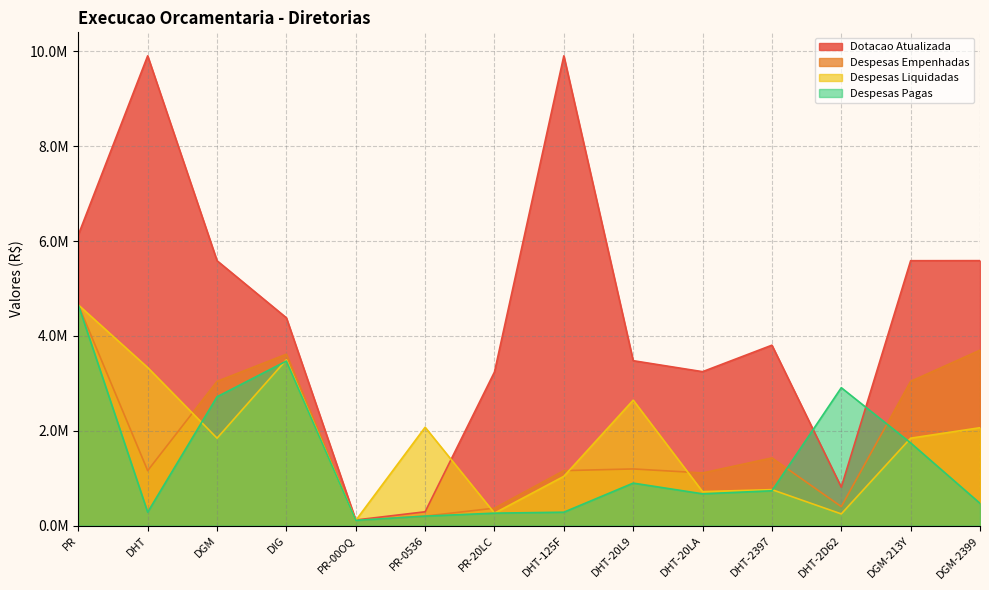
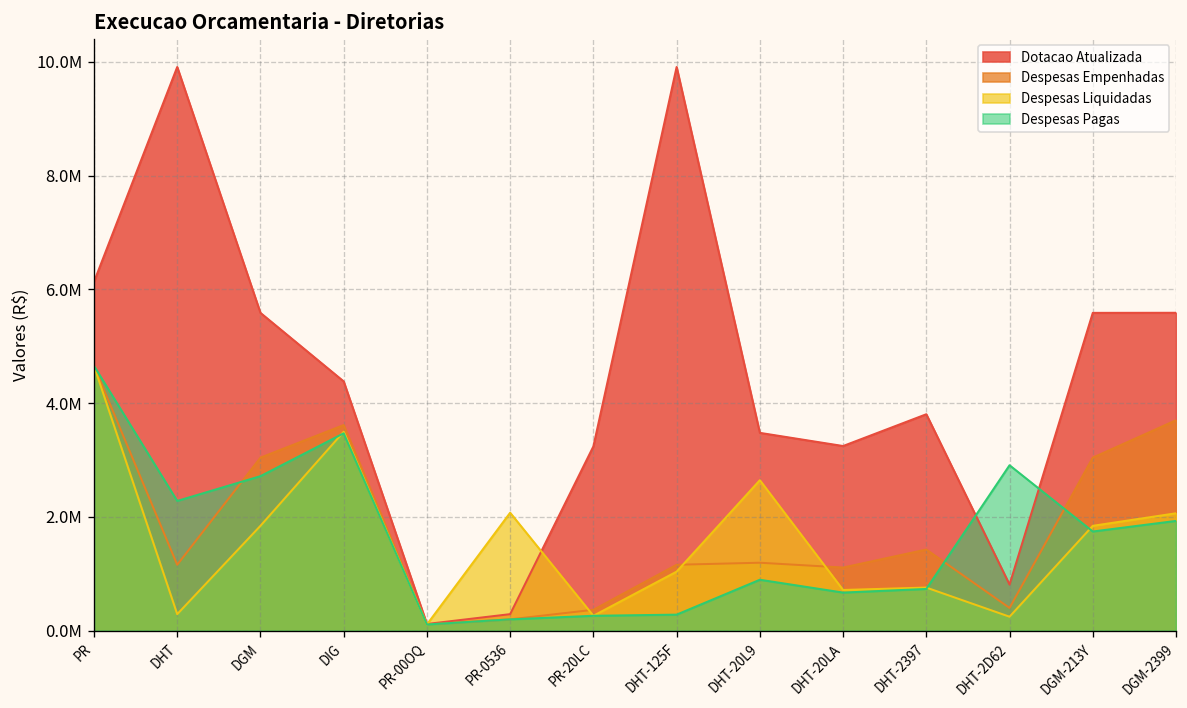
Despesas Liquidadas, DHT: 3300000 -> 300000
Despesas Pagas, DHT: 300000 -> 2300000
Despesas Pagas, DGM-2399: 500000 -> 1900000
